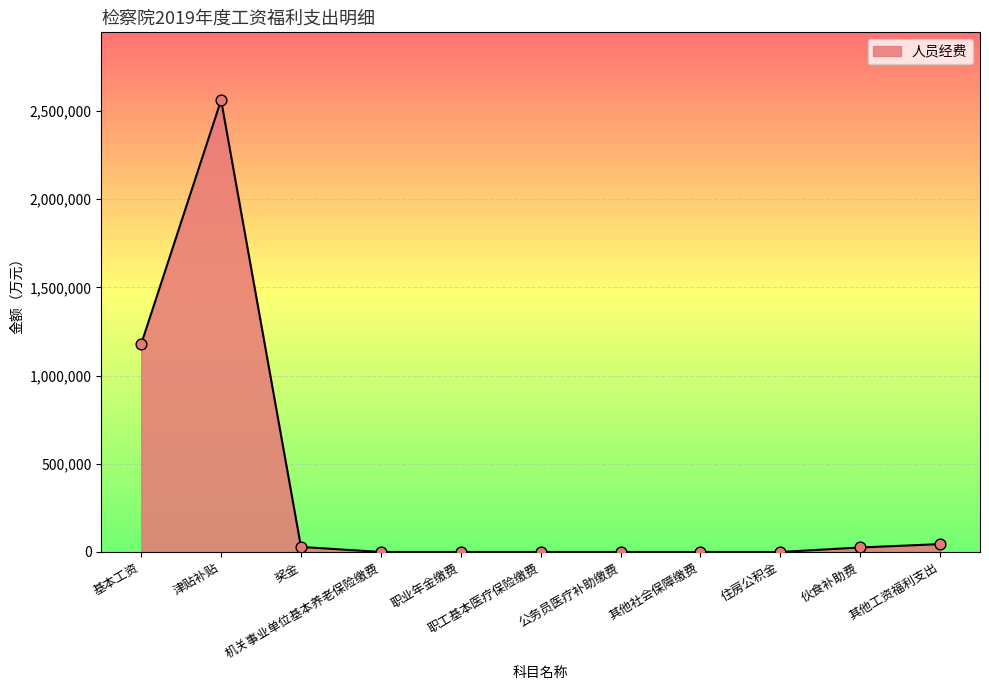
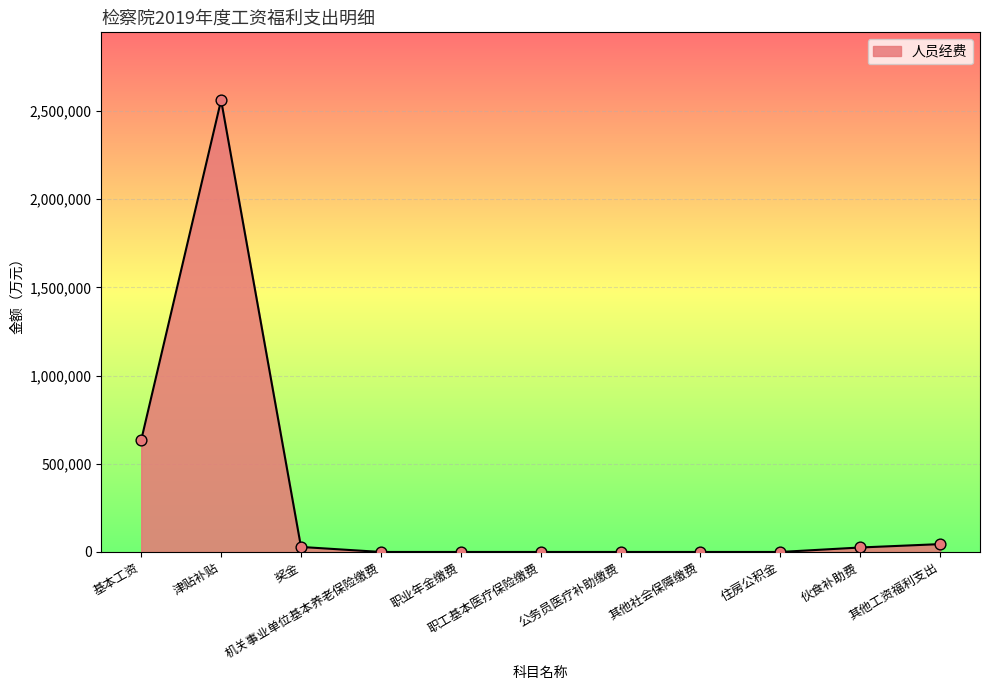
基本工资: 1,180,000 -> 630,000
